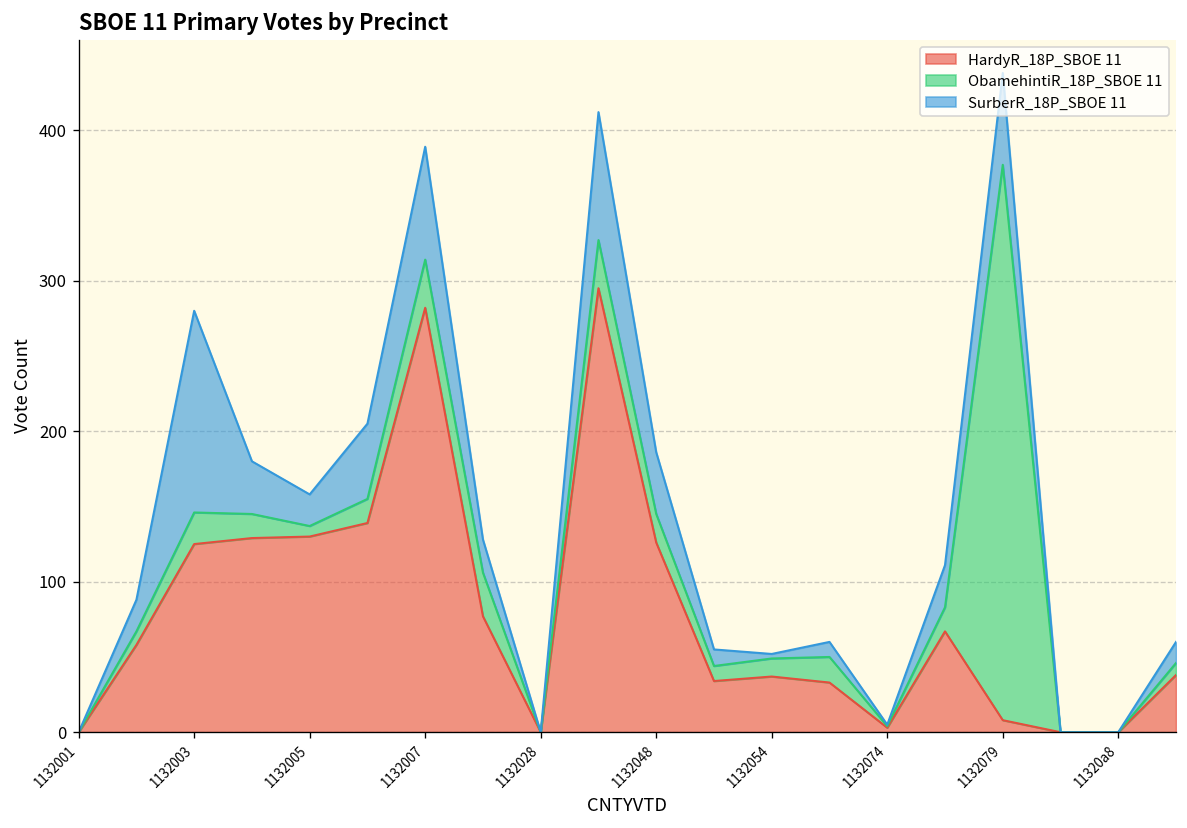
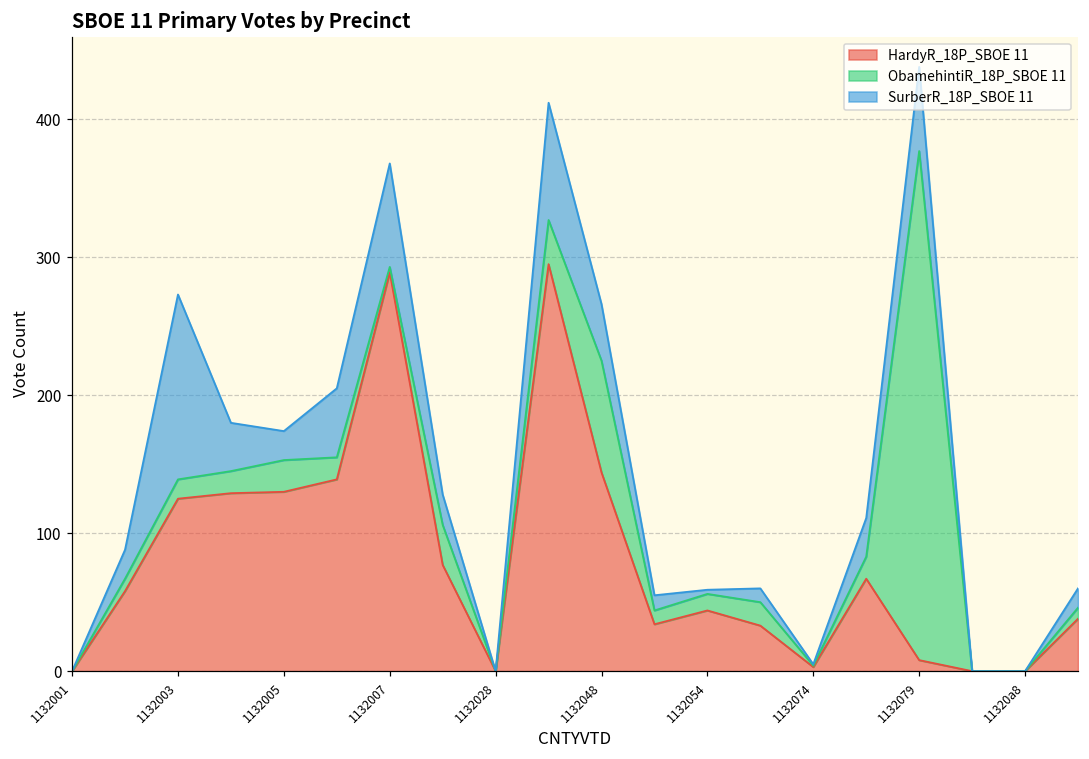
ObamehintiR_18P_SBOE 11, 1132003: 21 -> 14
ObamehintiR_18P_SBOE 11, 1132005: 7 -> 23
HardyR_18P_SBOE 11, 1132007: 282 -> 289
ObamehintiR_18P_SBOE 11, 1132007: 32 -> 4
HardyR_18P_SBOE 11, 1132048: 126 -> 144
ObamehintiR_18P_SBOE 11, 1132048: 19 -> 81
HardyR_18P_SBOE 11, 1132054: 37 -> 44
